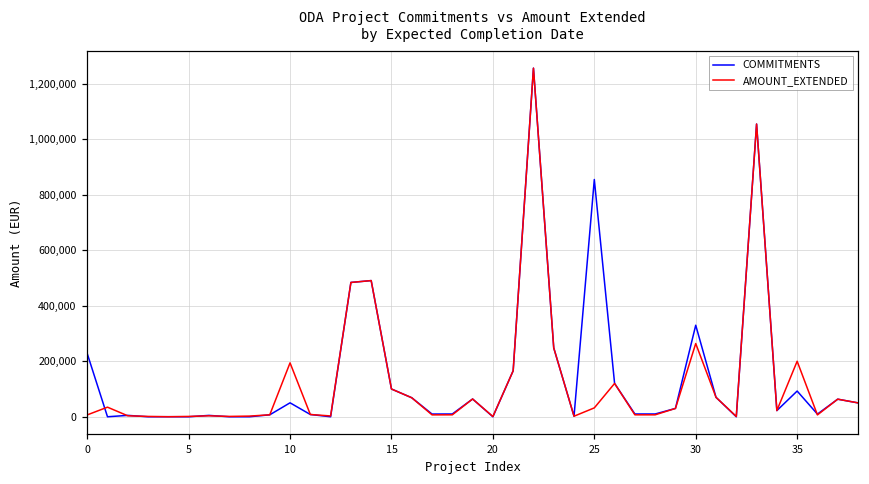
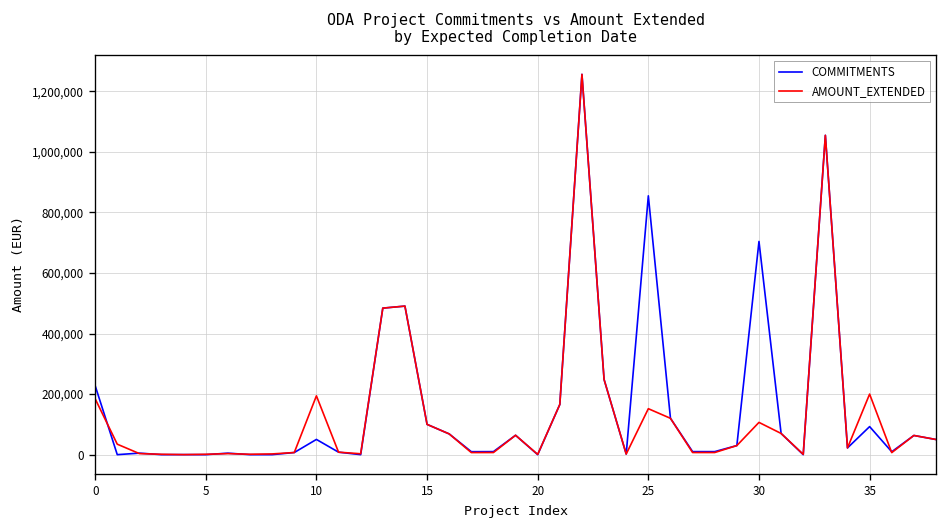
AMOUNT_EXTENDED, 0: 10,000 -> 180,000
AMOUNT_EXTENDED, 25: 30,000 -> 150,000
COMMITMENTS, 30: 330,000 -> 700,000
AMOUNT_EXTENDED, 30: 260,000 -> 110,000
